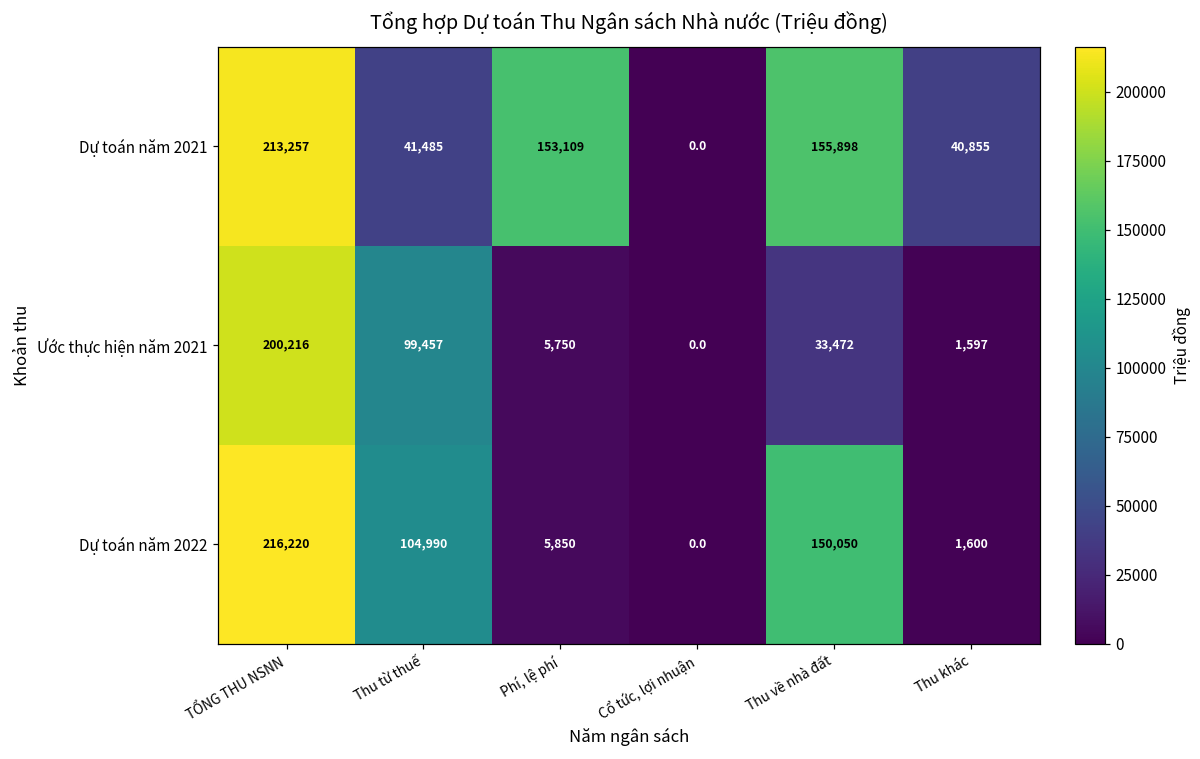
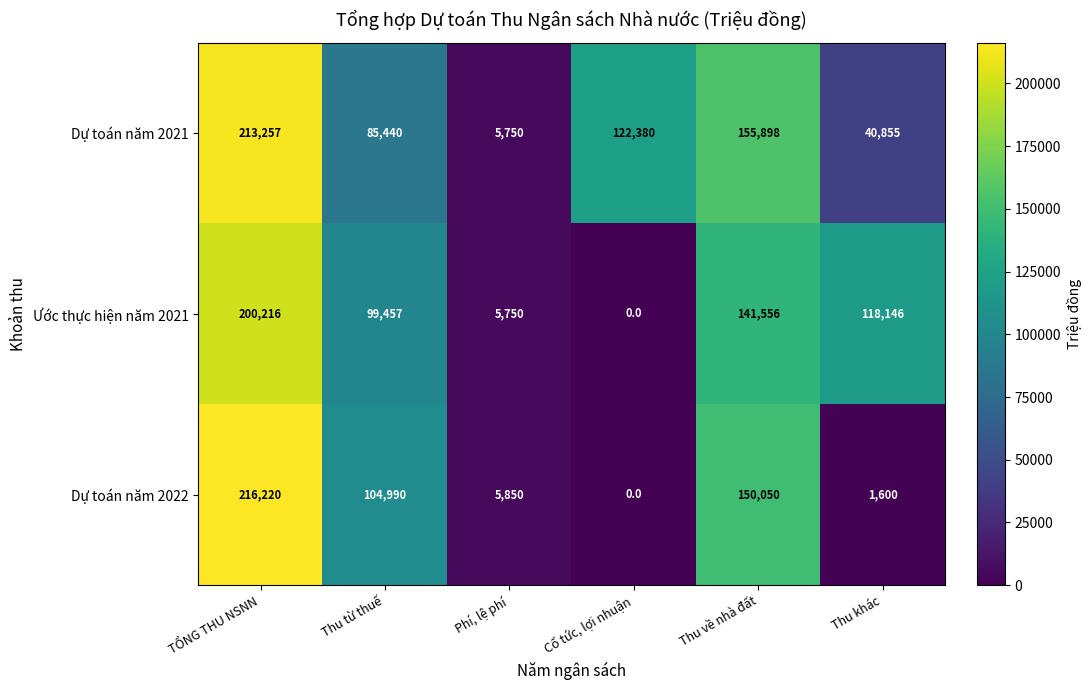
Dự toán năm 2021, Thu từ thuế: 41,485 -> 85,440
Dự toán năm 2021, Phí, lệ phí: 153,109 -> 5,750
Dự toán năm 2021, Cổ tức, lợi nhuận: 0.0 -> 122,380
Ước thực hiện năm 2021, Thu về nhà đất: 33,472 -> 141,556
Ước thực hiện năm 2021, Thu khác: 1,597 -> 118,146
